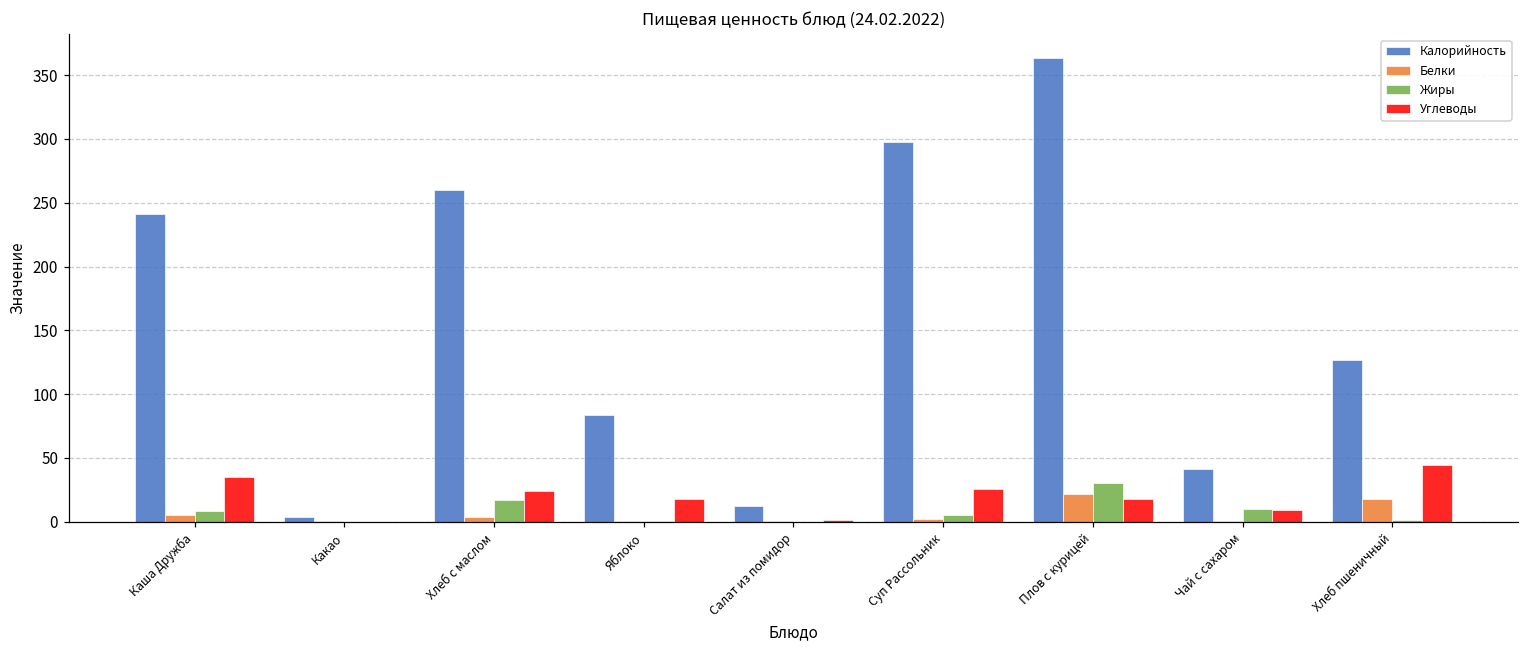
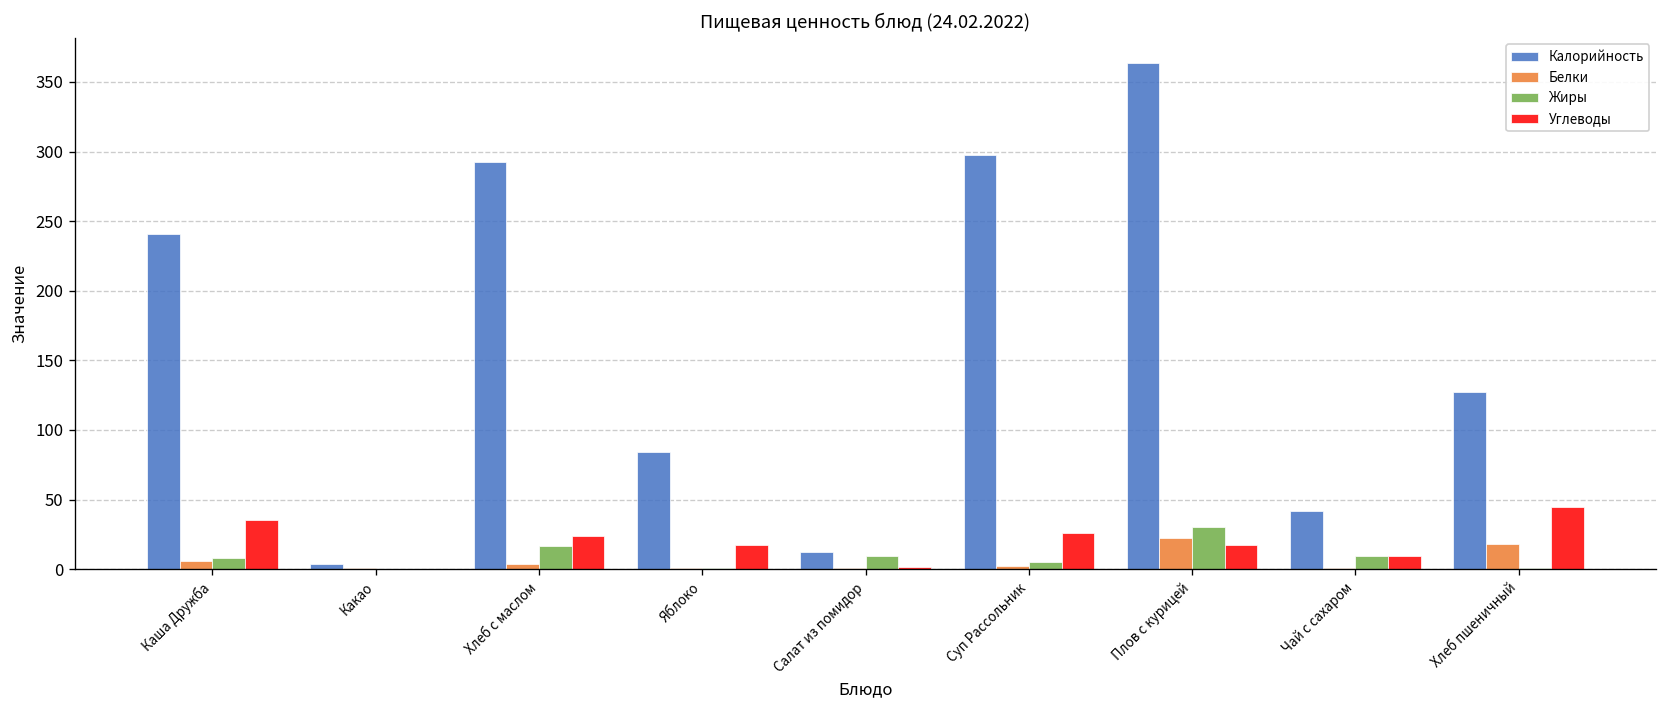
Калорийность, Хлеб с маслом: 260 -> 293
Жиры, Салат из помидор: 0 -> 9
